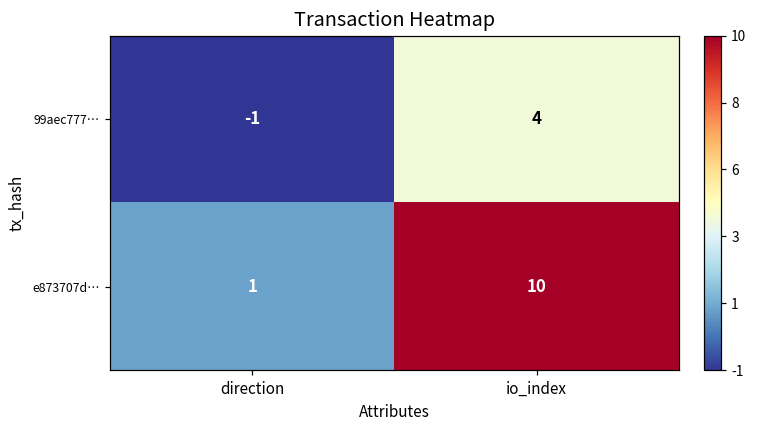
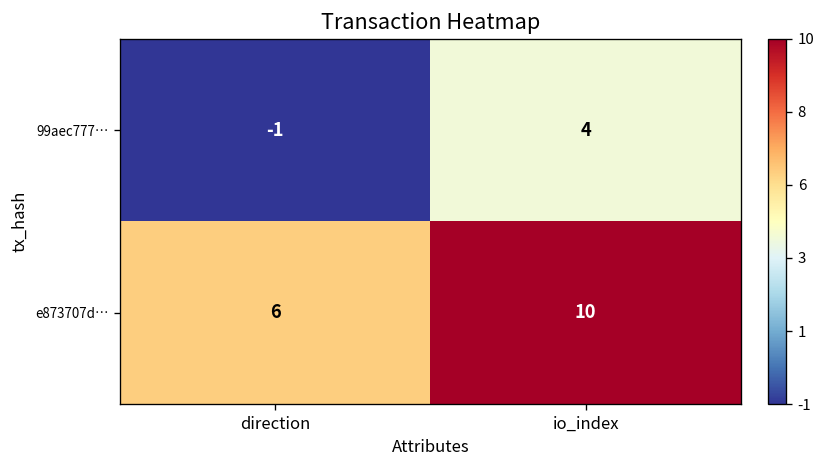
e873707d…, direction: 1 -> 6
